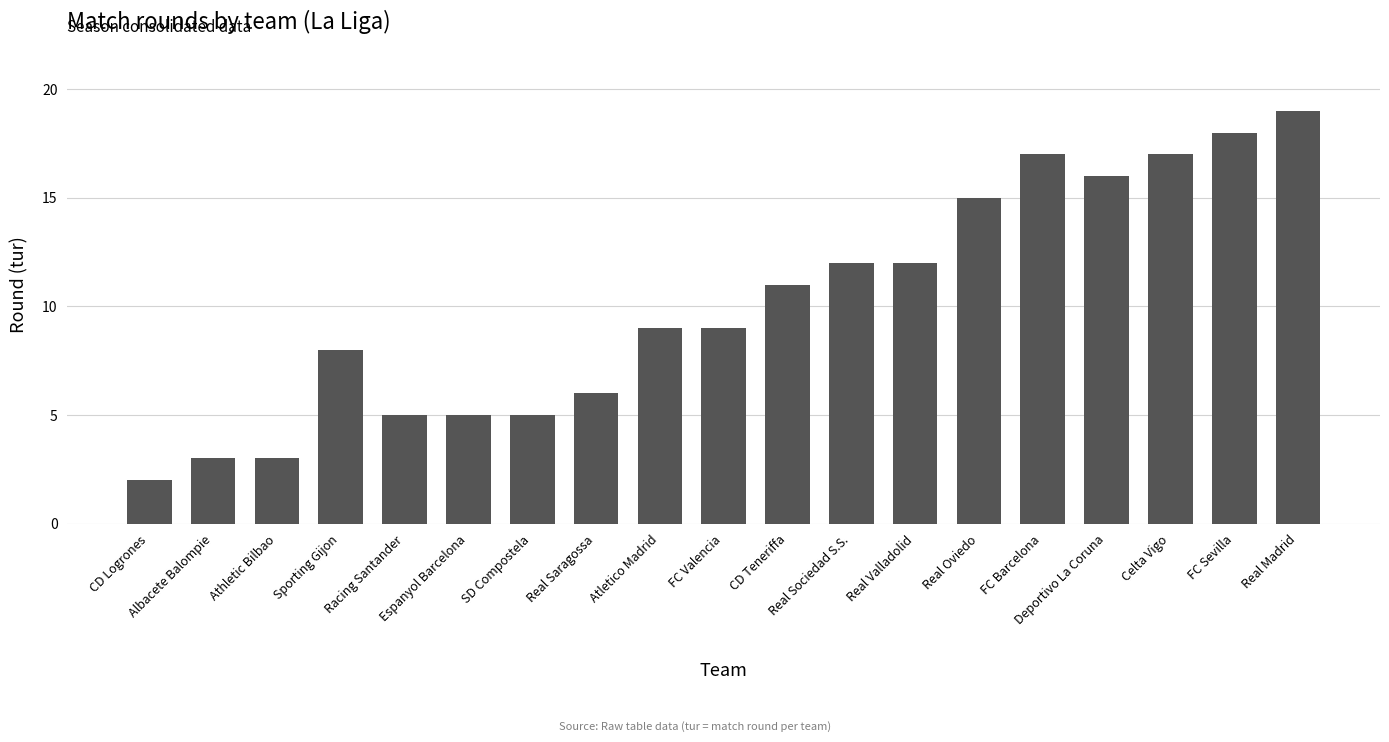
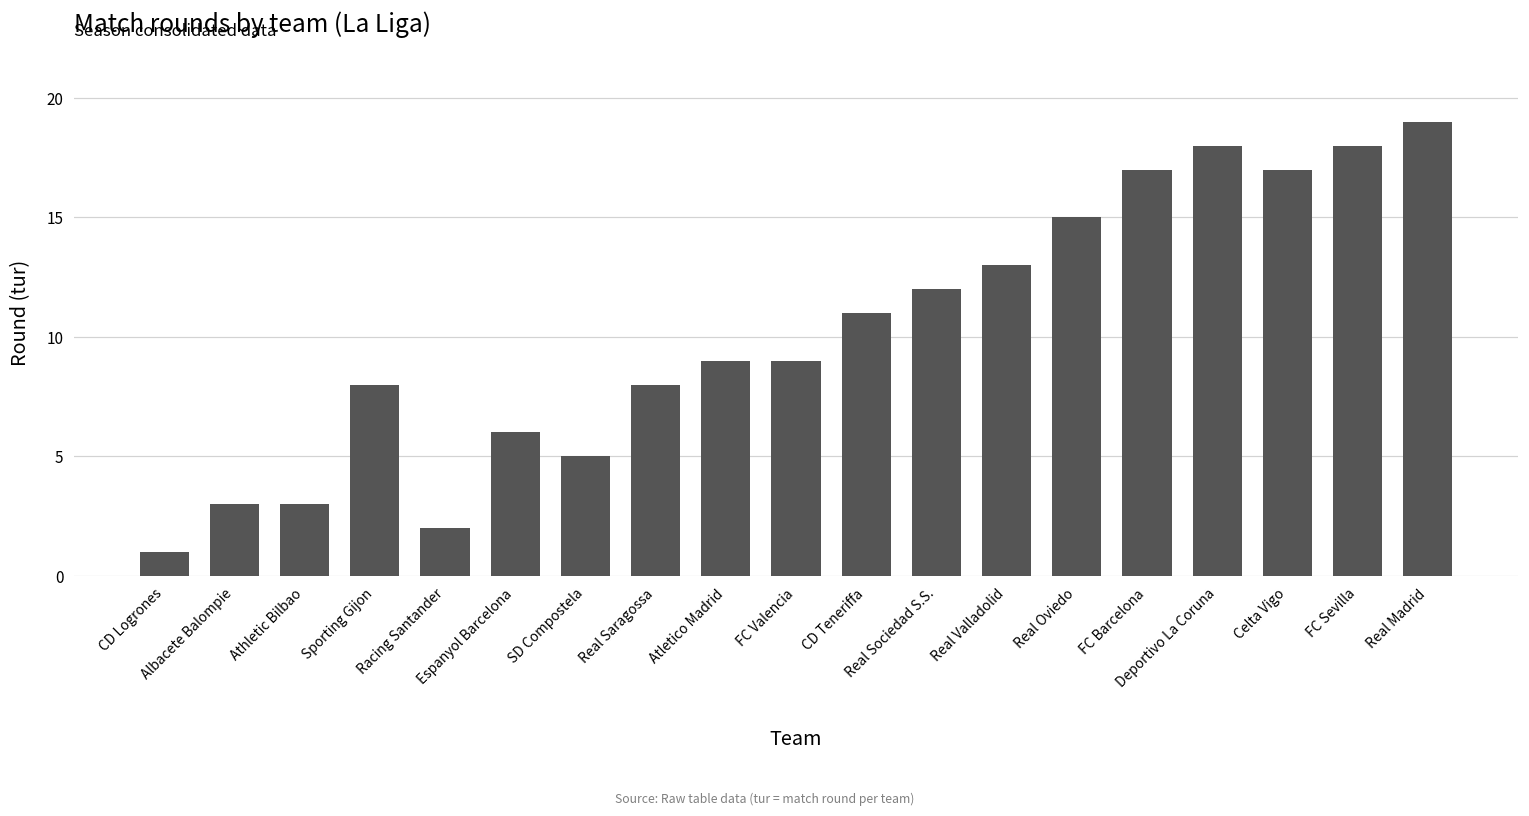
CD Logrones: 2 -> 1
Racing Santander: 5 -> 2
Espanyol Barcelona: 5 -> 6
Real Saragossa: 6 -> 8
Real Valladolid: 12 -> 13
Deportivo La Coruna: 16 -> 18
